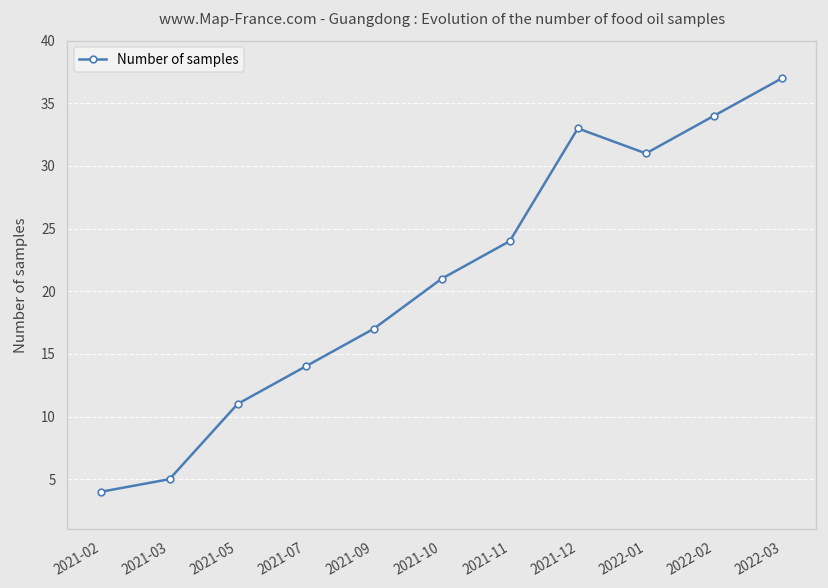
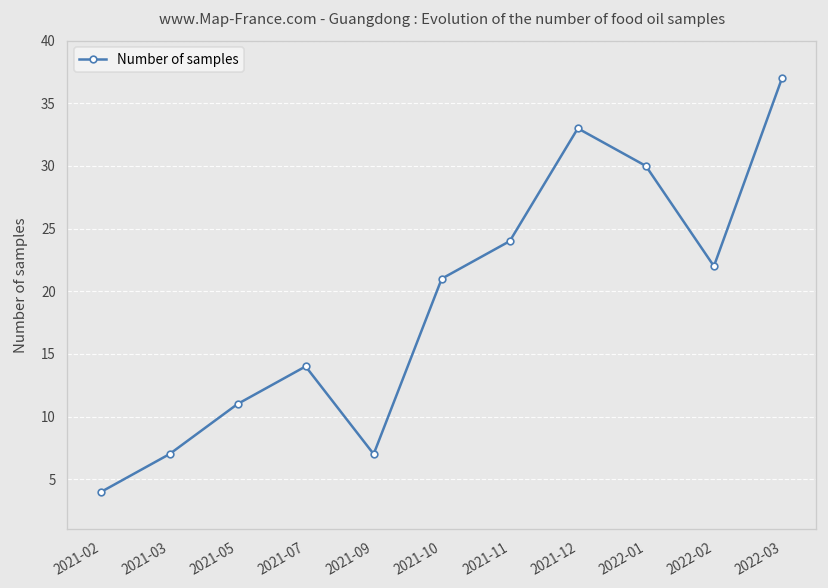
2021-03: 5 -> 7
2021-09: 17 -> 7
2022-01: 31 -> 30
2022-02: 34 -> 22
